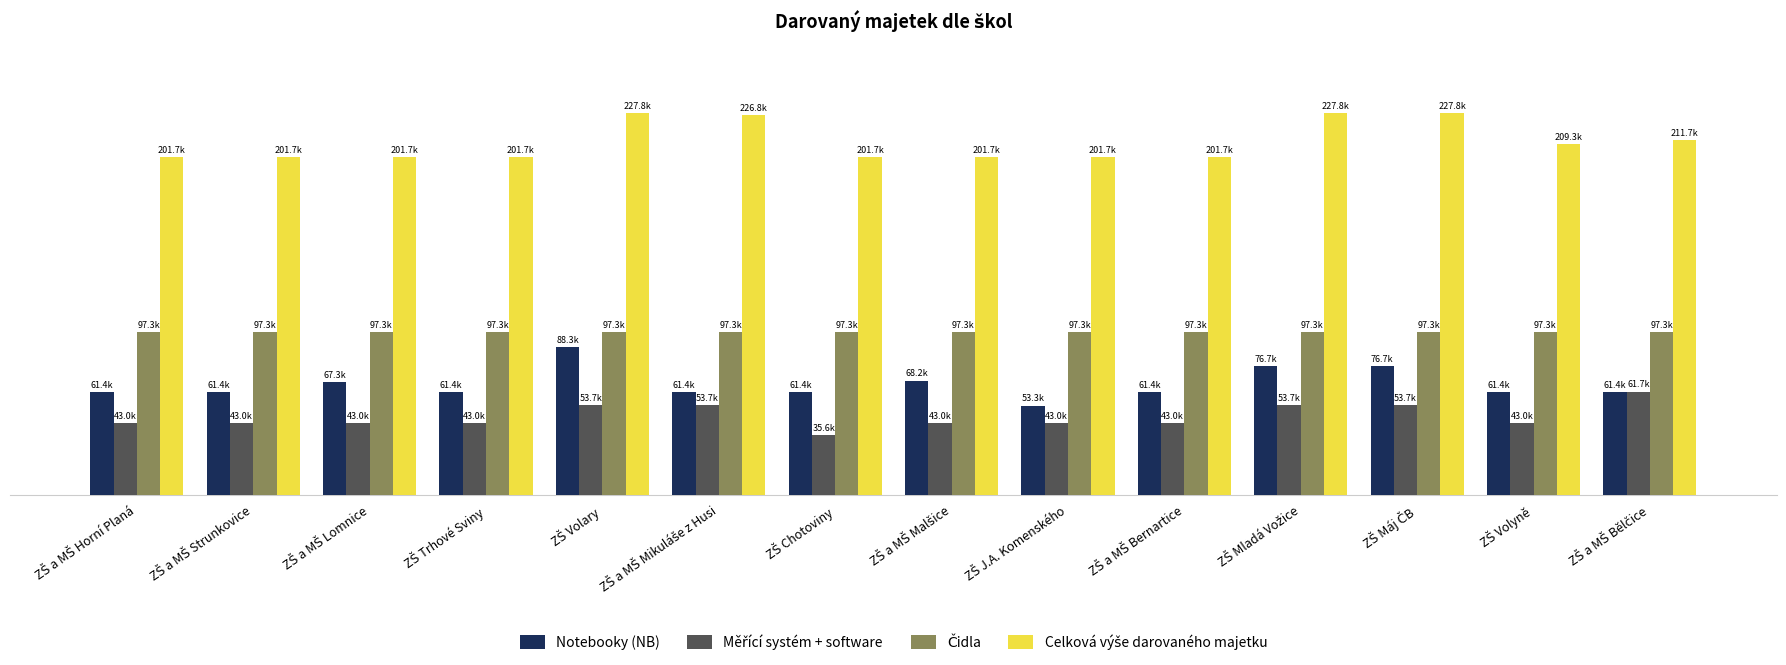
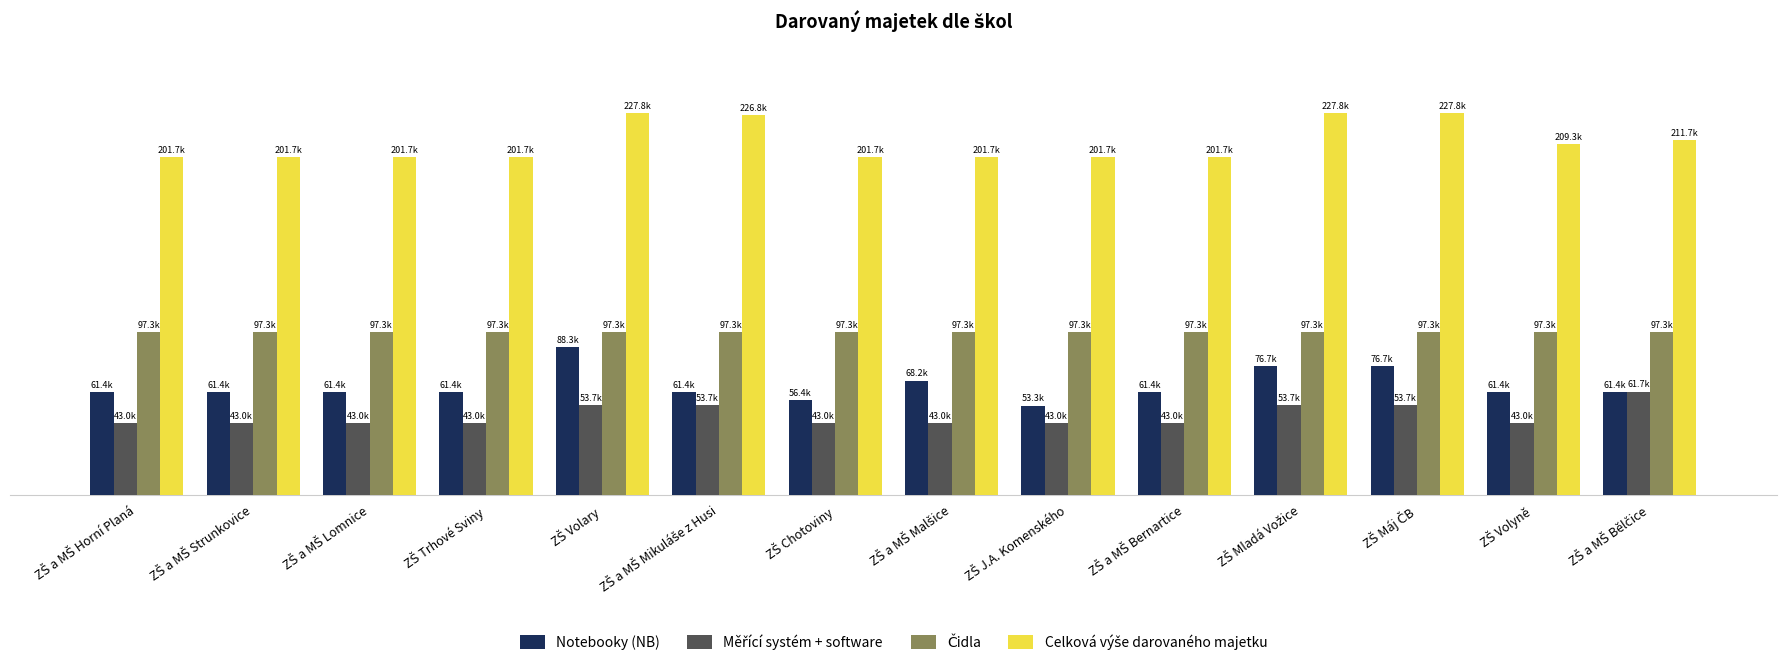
Notebooky (NB), ZŠ a MŠ Lomnice: 67.3k -> 61.4k
Notebooky (NB), ZŠ Chotoviny: 61.4k -> 56.4k
Měřící systém + software, ZŠ Chotoviny: 35.6k -> 43.0k
